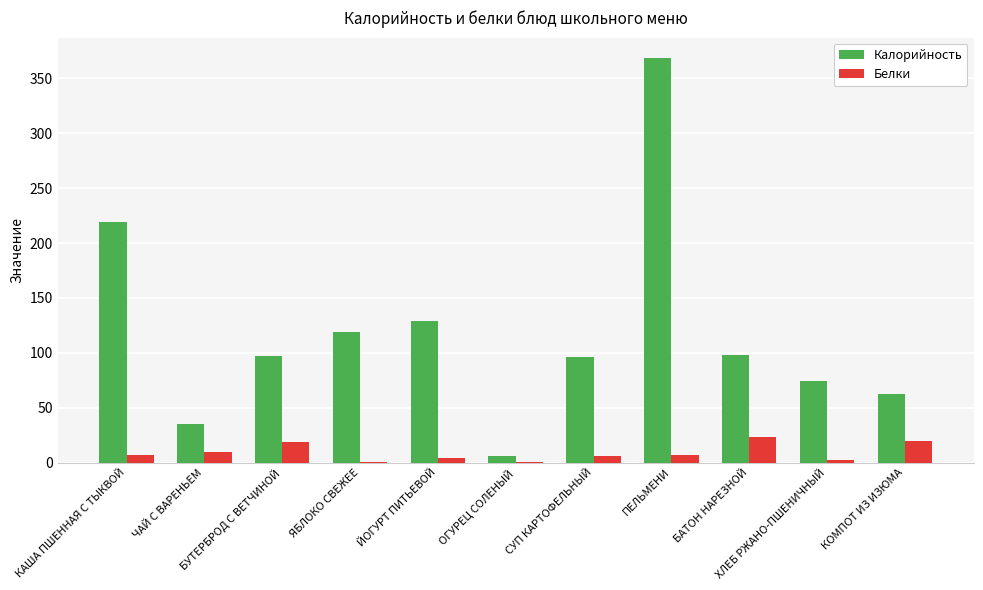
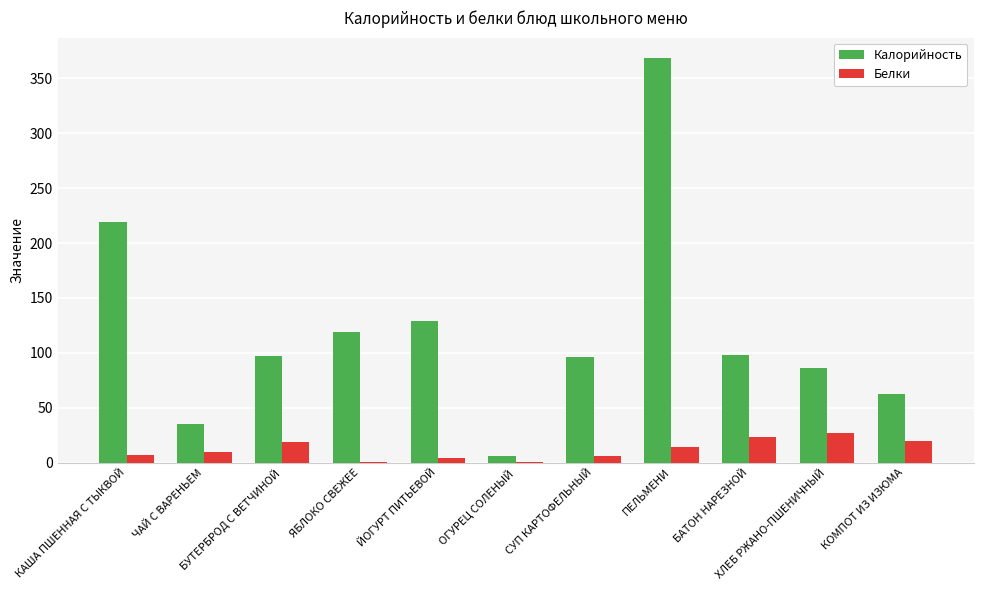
Белки, ПЕЛЬМЕНИ: 7 -> 14
Калорийность, ХЛЕБ РЖАНО-ПШЕНИЧНЫЙ: 74 -> 86
Белки, ХЛЕБ РЖАНО-ПШЕНИЧНЫЙ: 3 -> 27
